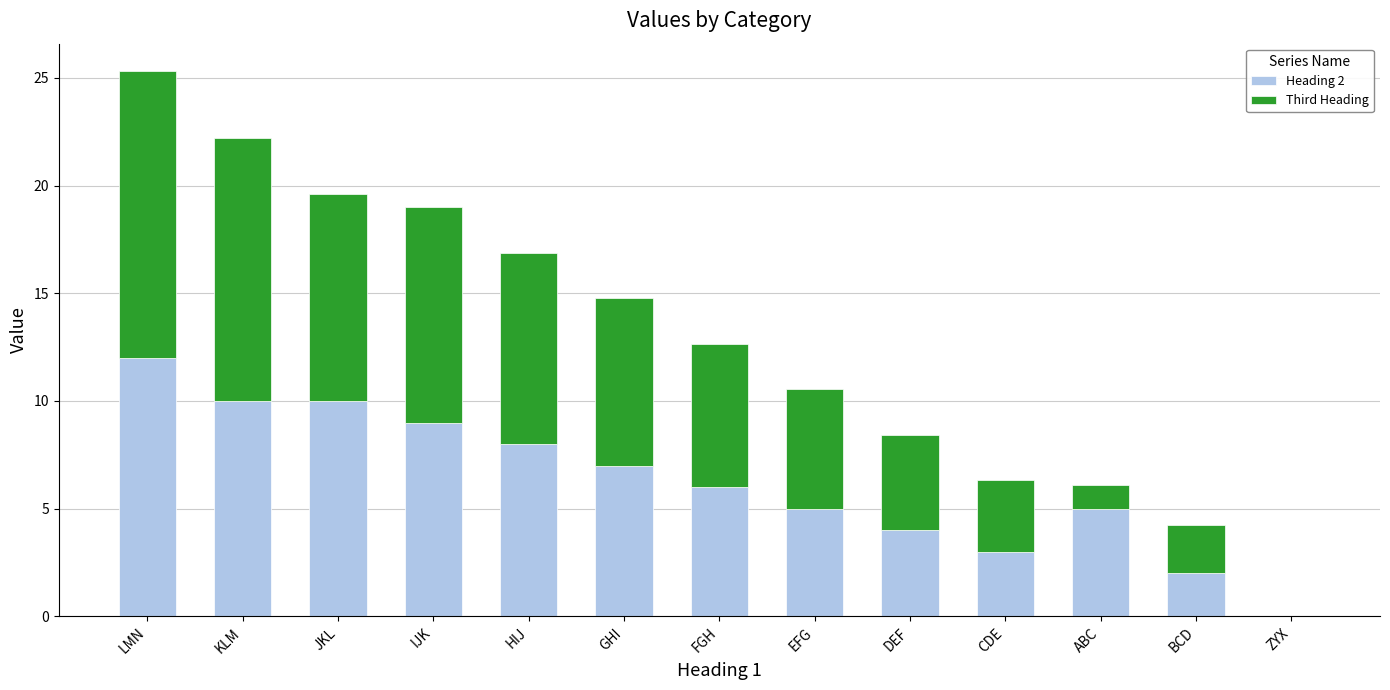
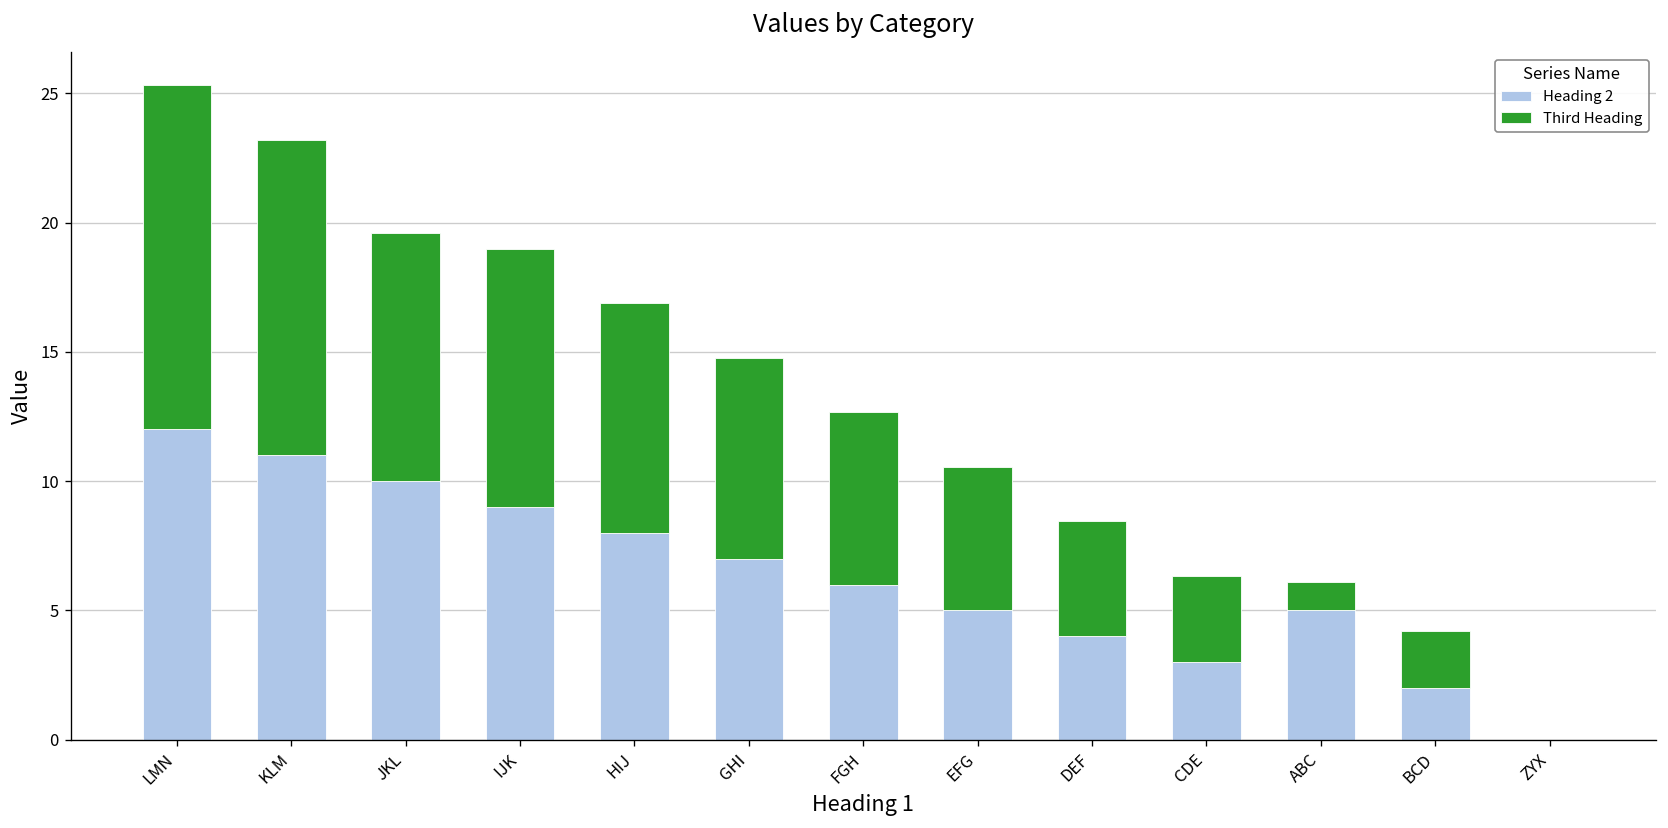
Heading 2, KLM: 10 -> 11
